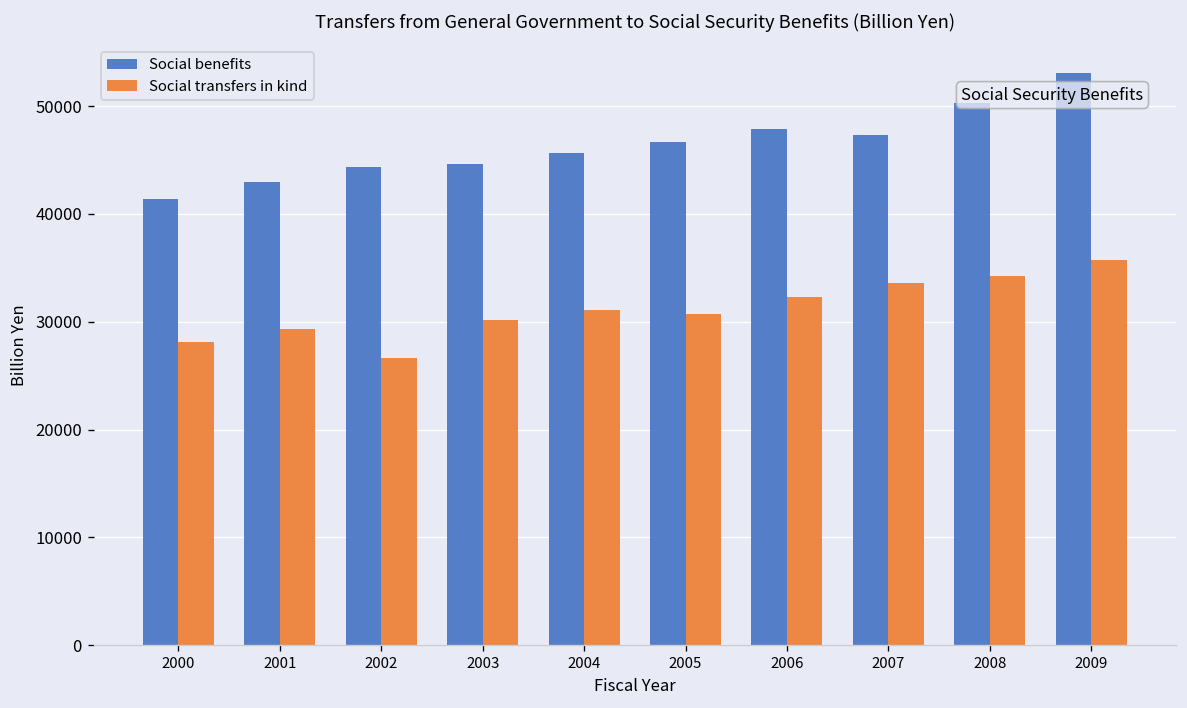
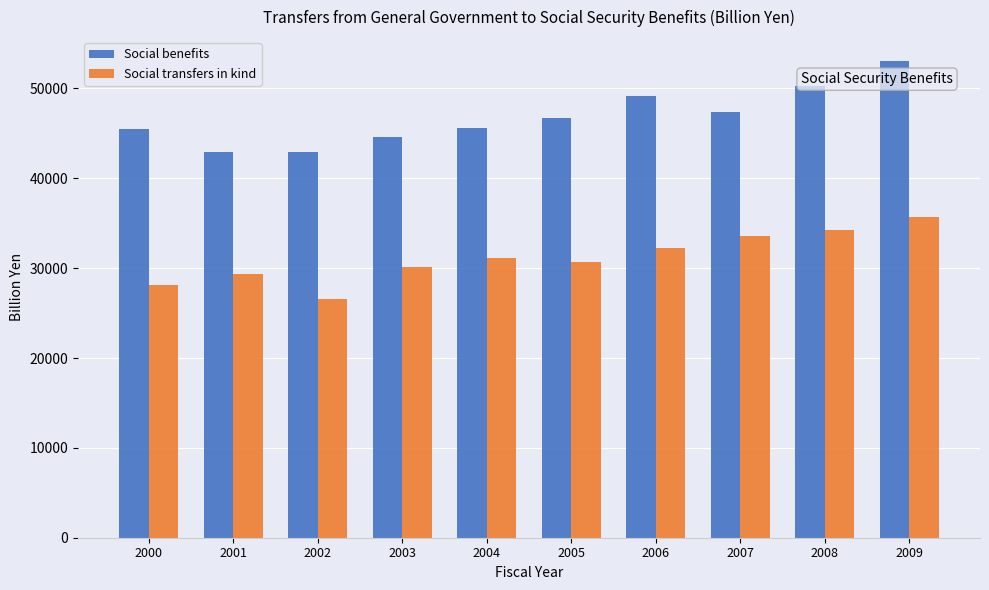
Social benefits, 2000: 41000 -> 46000
Social benefits, 2002: 44000 -> 43000
Social benefits, 2006: 48000 -> 49000
